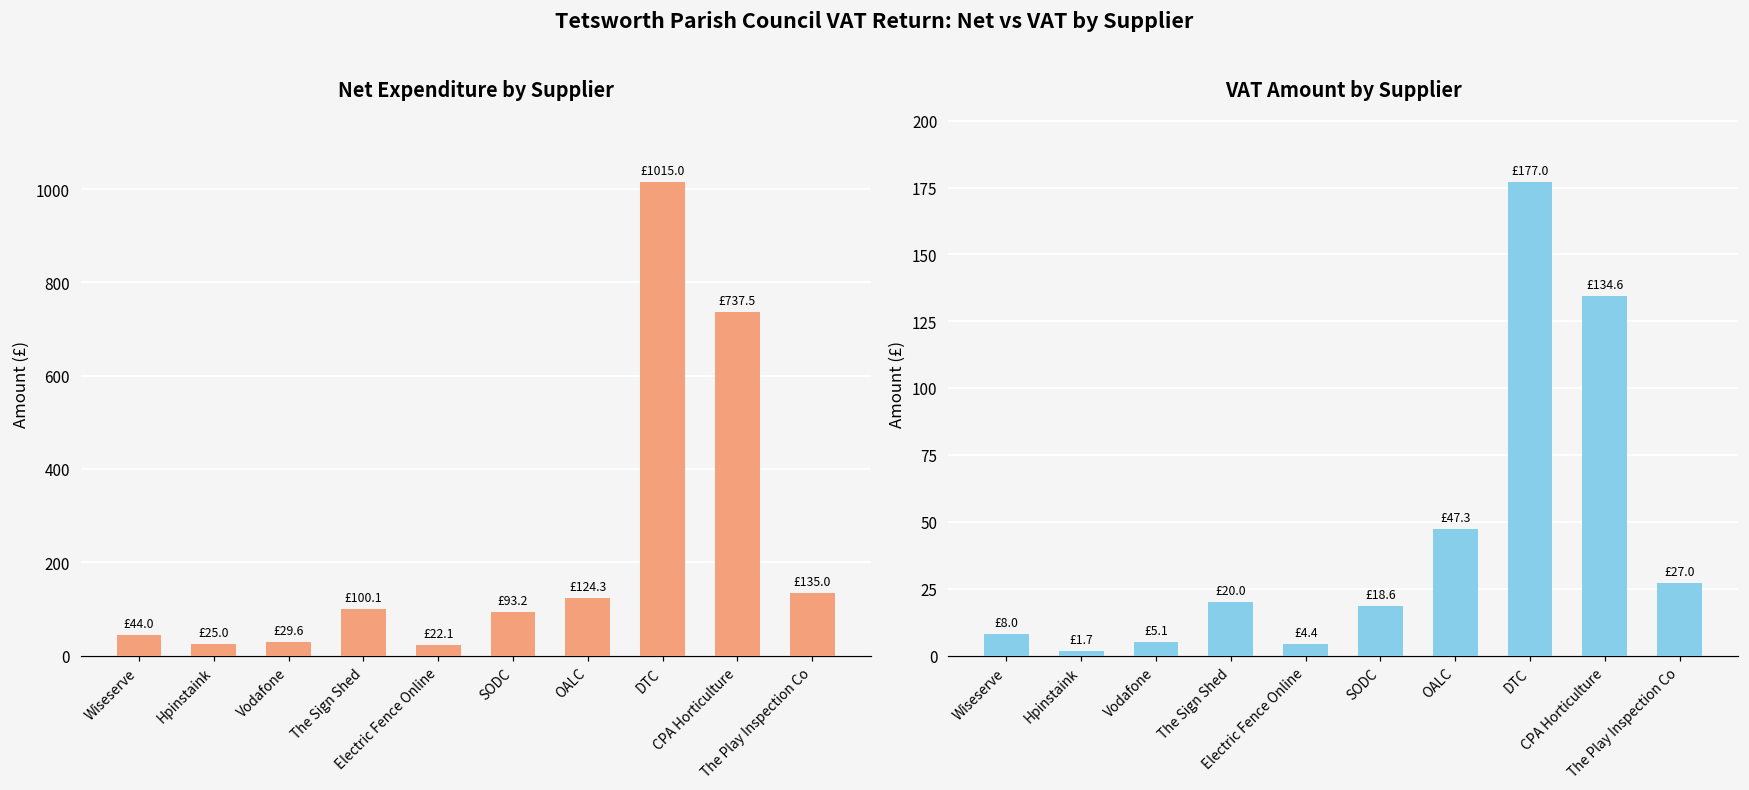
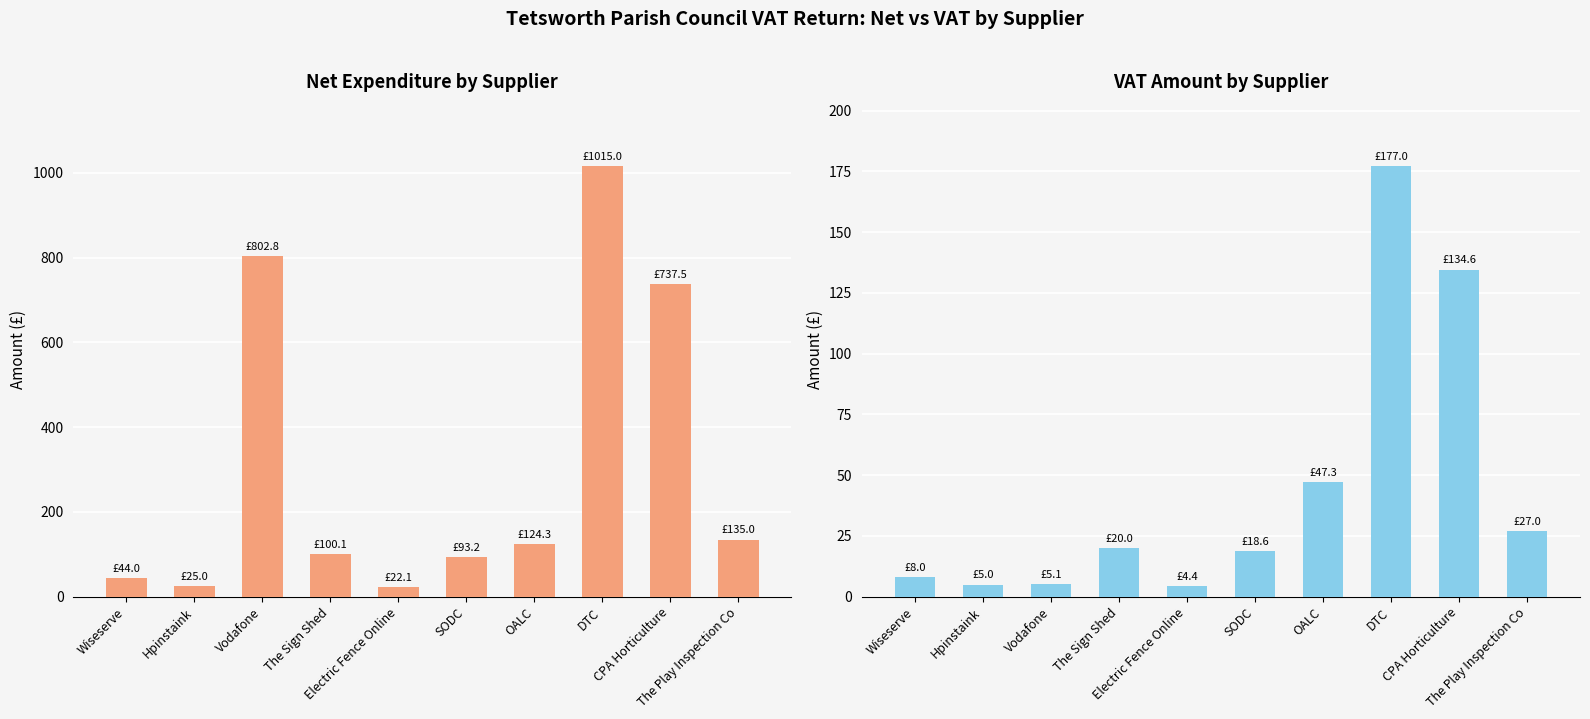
Net Expenditure by Supplier, Vodafone: £29.6 -> £802.8
VAT Amount by Supplier, Hpinstaink: £1.7 -> £5.0
